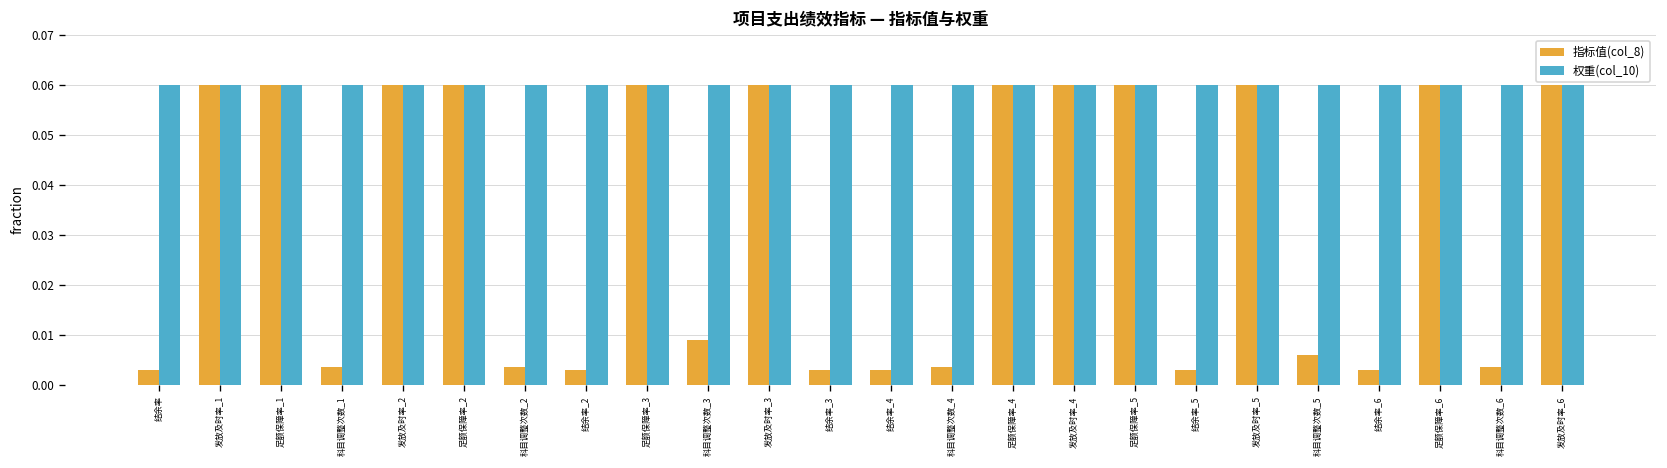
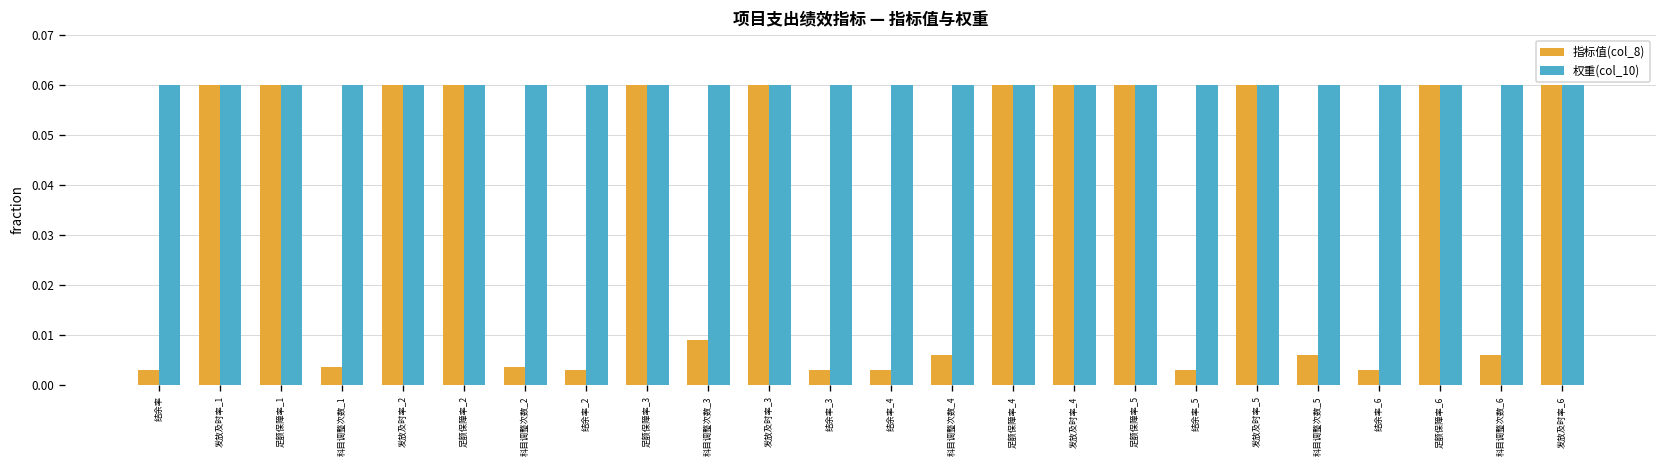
指标值(col_8), 科目调整次数_4: 0.004 -> 0.006
指标值(col_8), 科目调整次数_6: 0.004 -> 0.006
